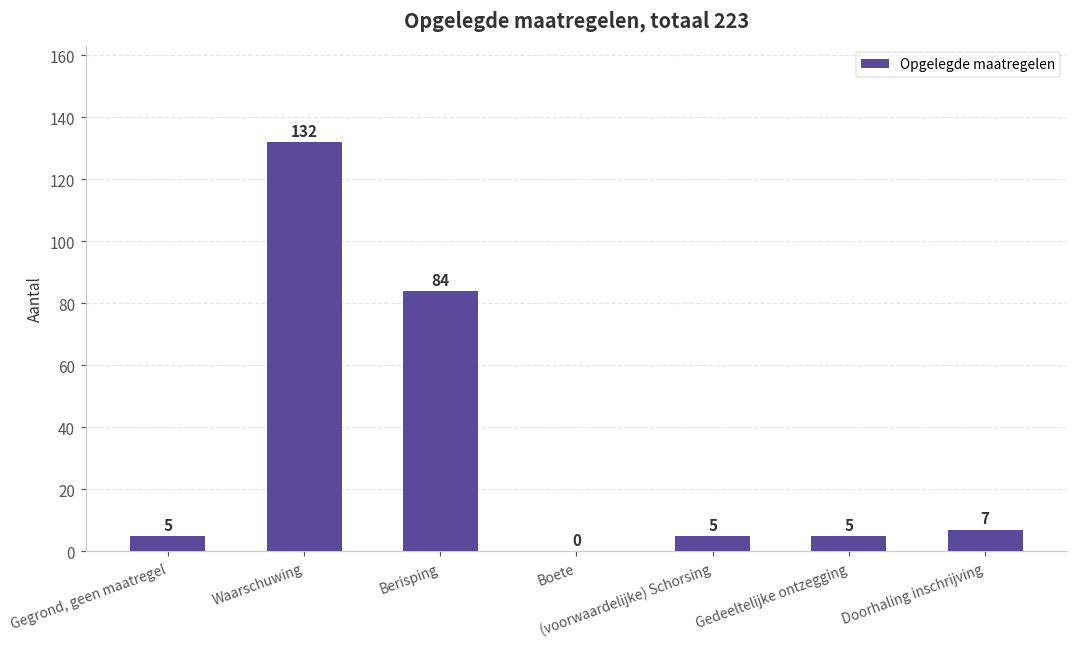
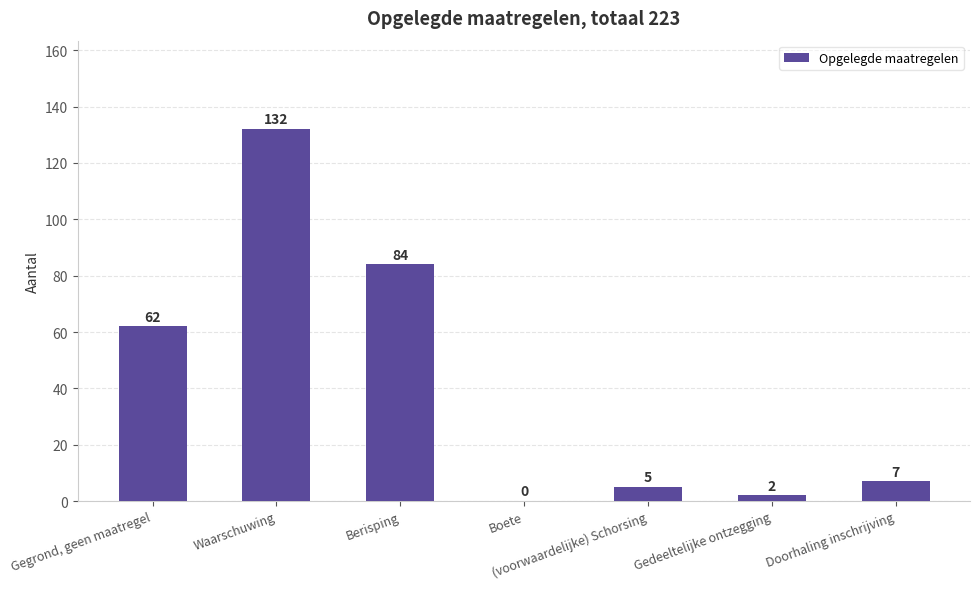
Gegrond, geen maatregel: 5 -> 62
Gedeeltelijke ontzegging: 5 -> 2
